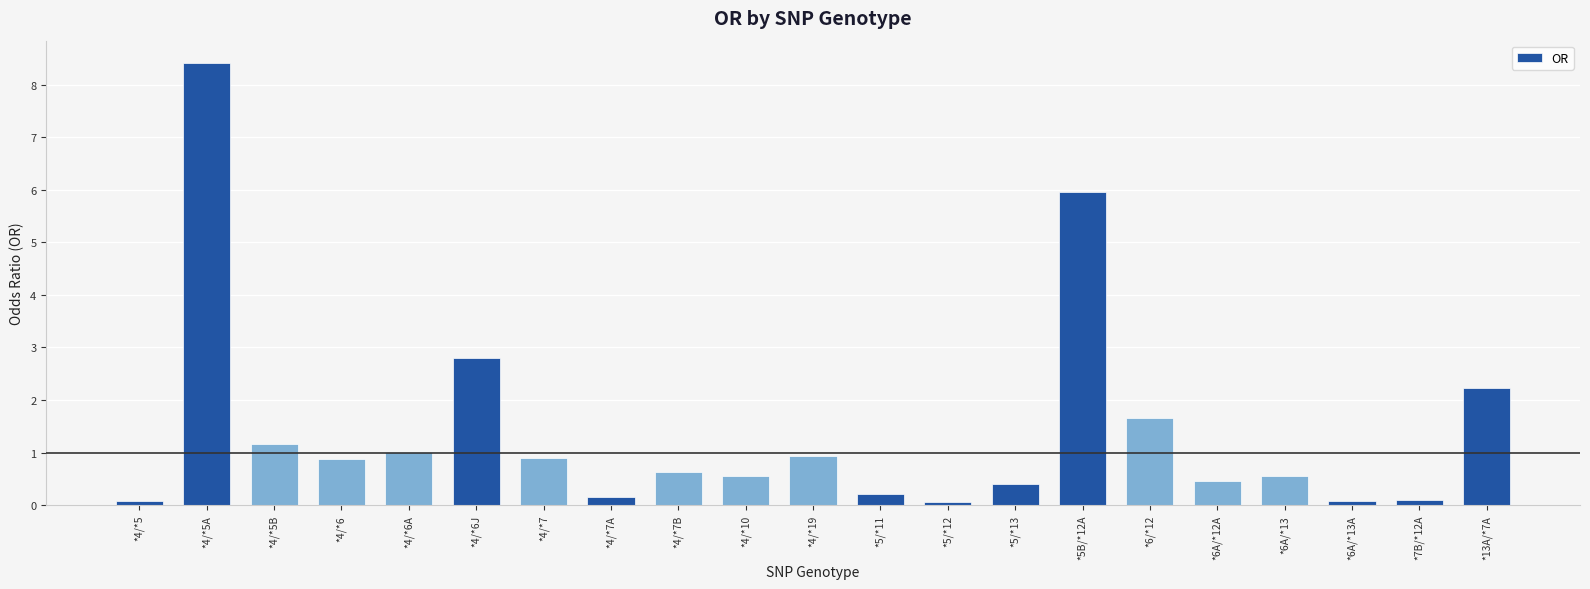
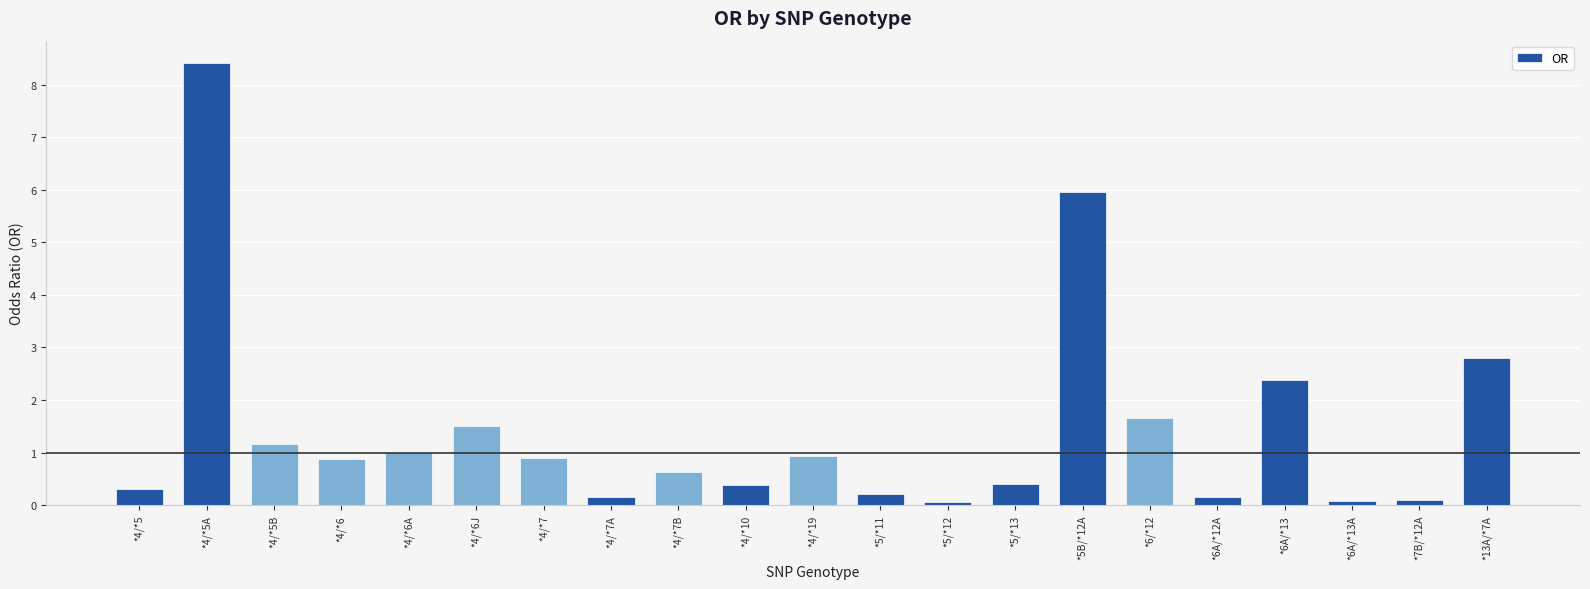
*4/*5: 0.1 -> 0.3
*4/*6J: 2.8 -> 1.5
*4/*10: 0.6 -> 0.4
*6A/*12A: 0.5 -> 0.2
*6A/*13: 0.6 -> 2.4
*13A/*7A: 2.2 -> 2.8
